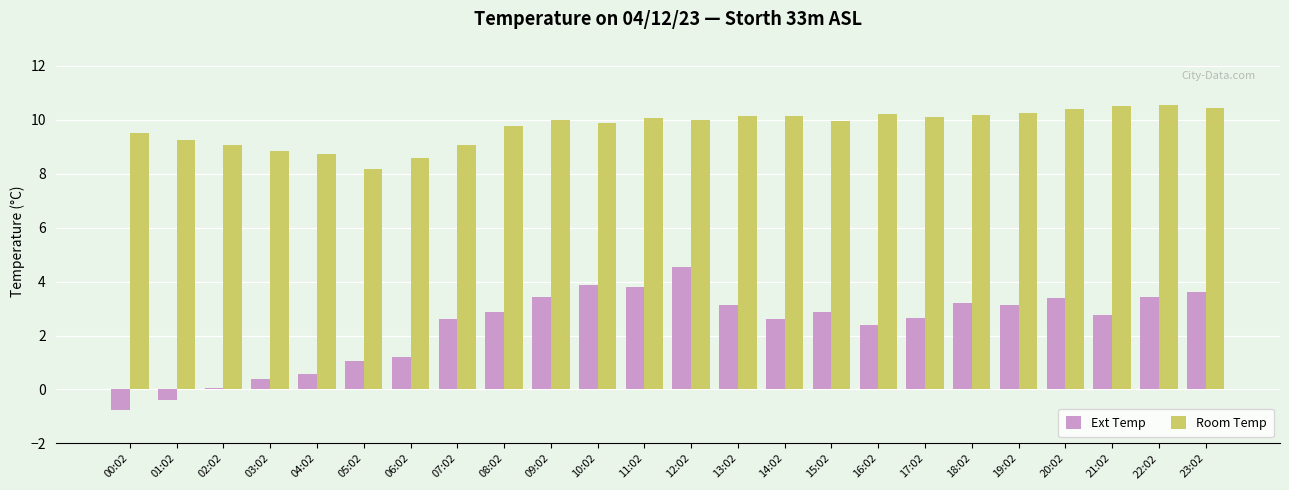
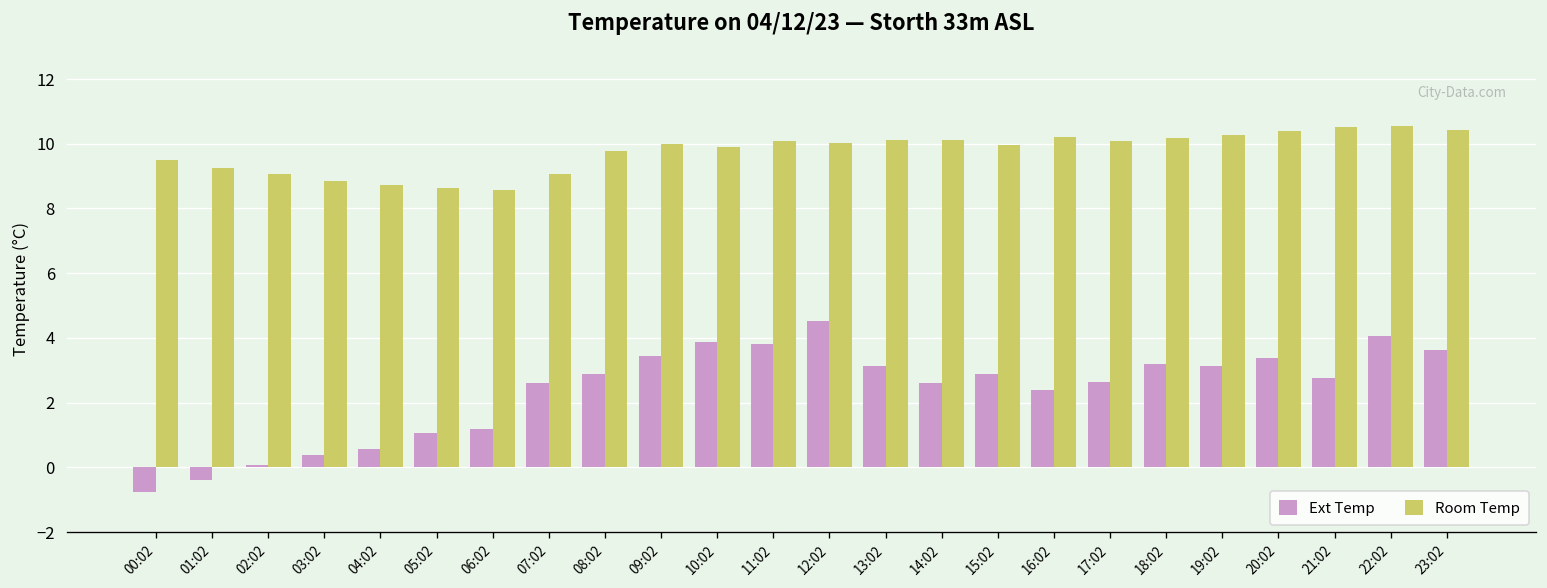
Room Temp, 05:02: 8.2 -> 8.6
Ext Temp, 22:02: 3.4 -> 4.1
